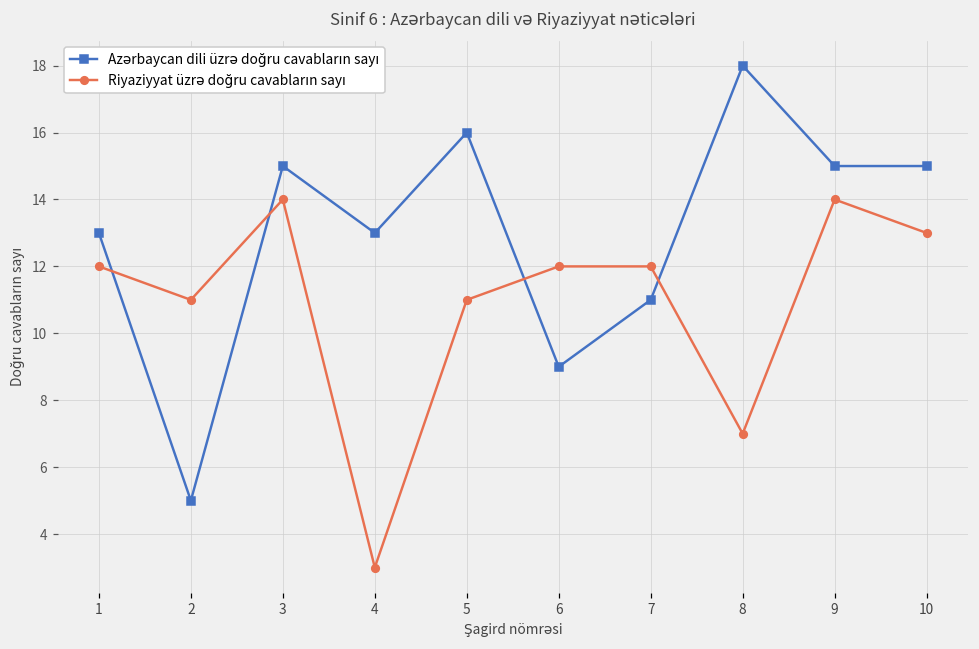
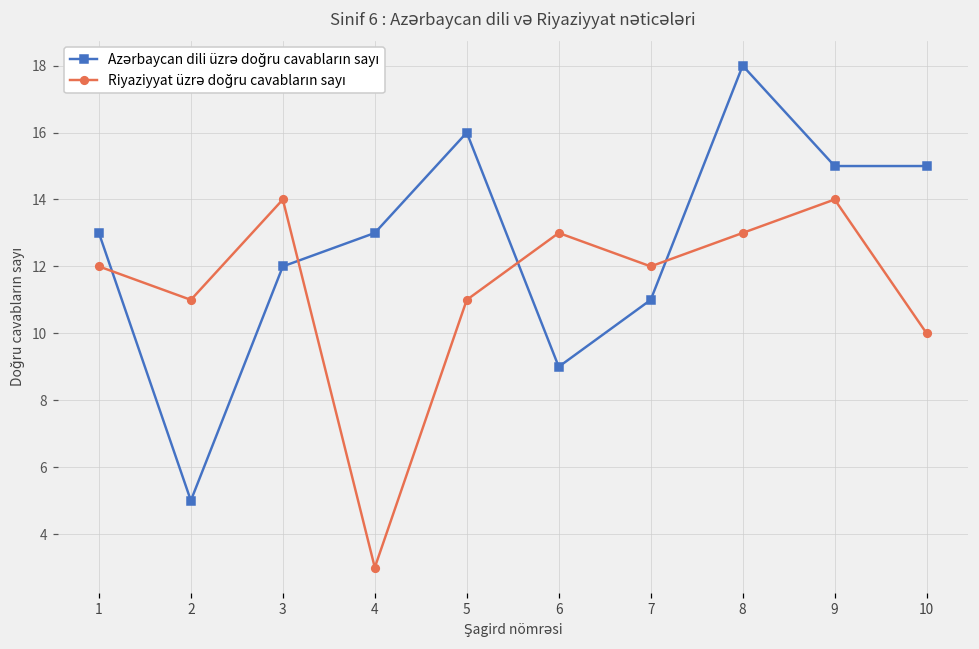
Azərbaycan dili üzrə doğru cavabların sayı, 3: 15 -> 12
Riyaziyyat üzrə doğru cavabların sayı, 6: 12 -> 13
Riyaziyyat üzrə doğru cavabların sayı, 8: 7 -> 13
Riyaziyyat üzrə doğru cavabların sayı, 10: 13 -> 10
